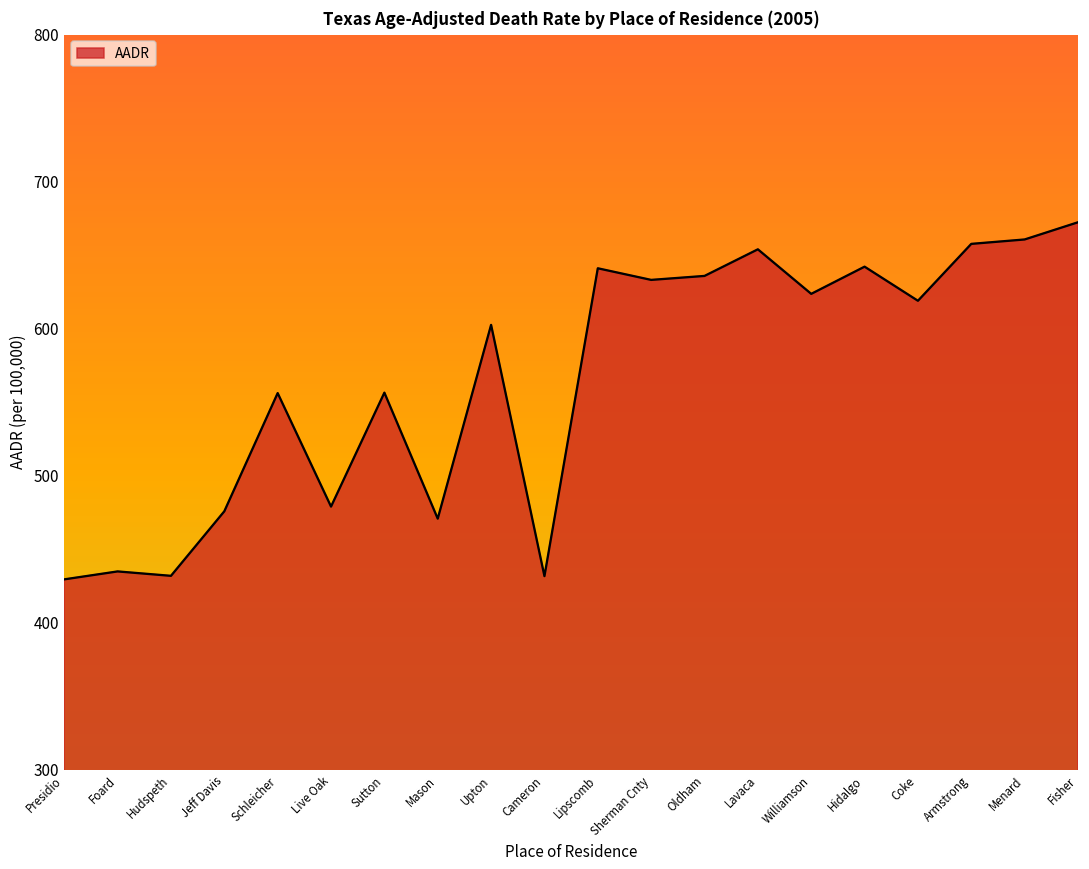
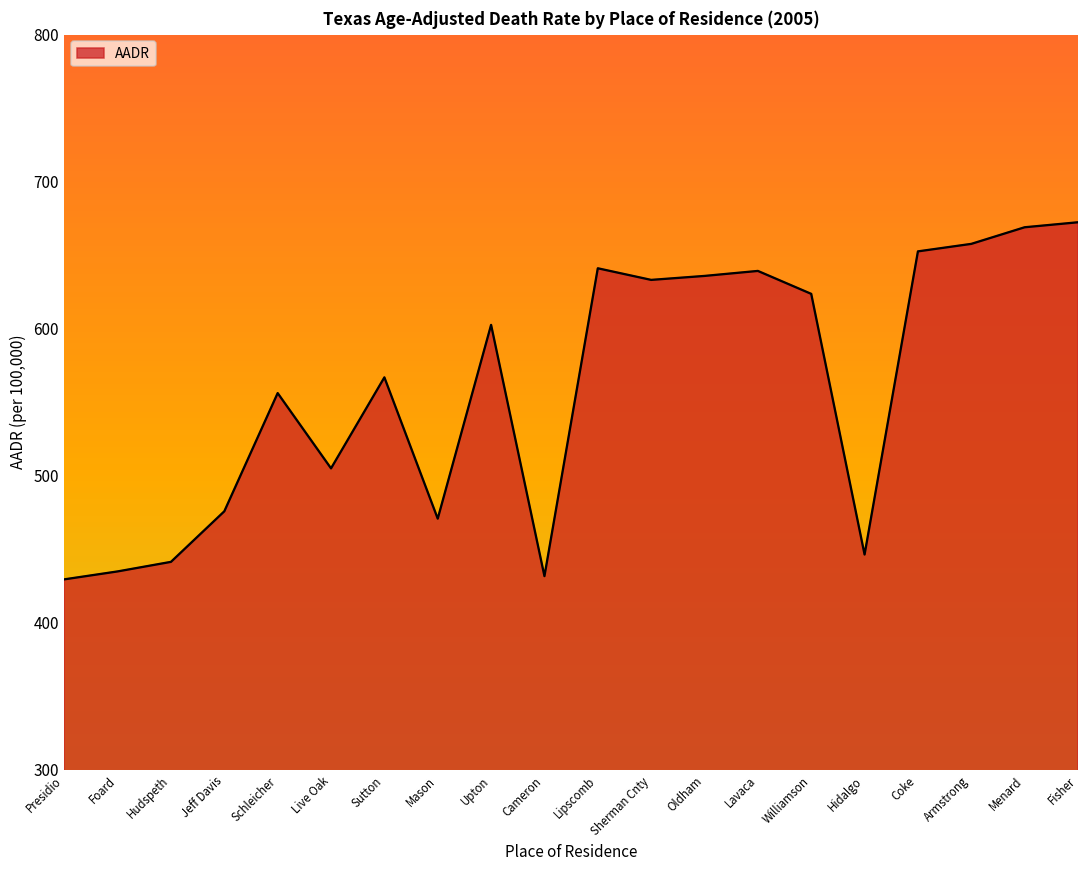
Hudspeth: 432 -> 441
Live Oak: 479 -> 505
Sutton: 556 -> 567
Lavaca: 654 -> 639
Hidalgo: 642 -> 446
Coke: 619 -> 653
Menard: 661 -> 669
